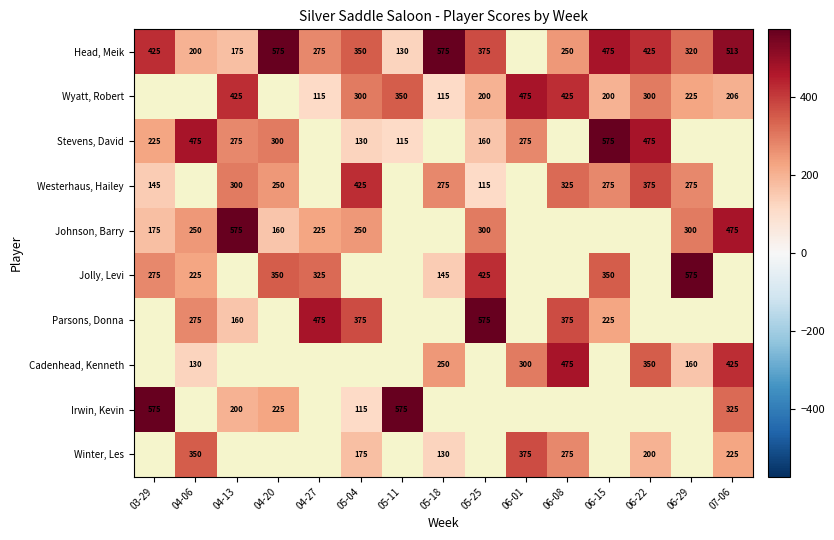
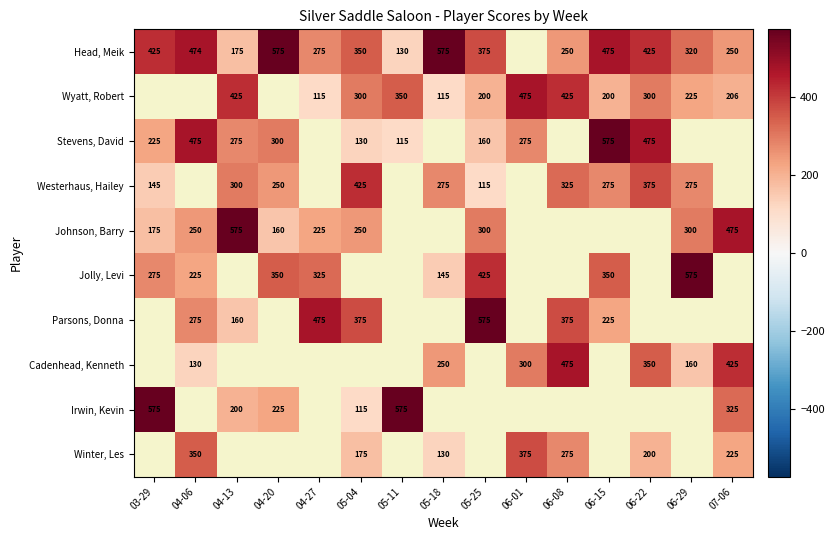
Head, Meik, 04-06: 200 -> 474
Head, Meik, 07-06: 513 -> 250
